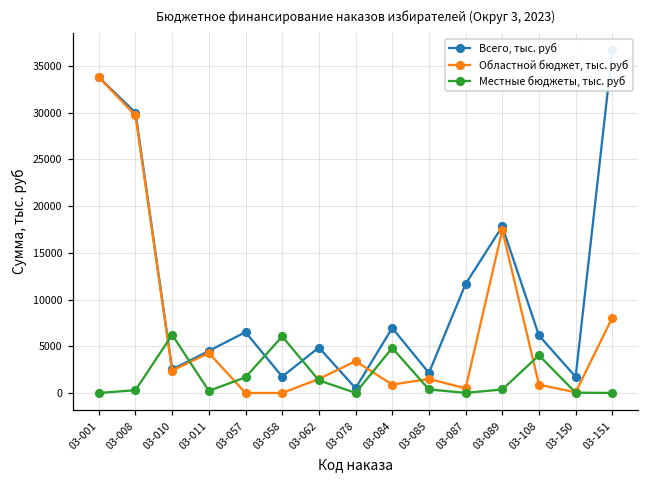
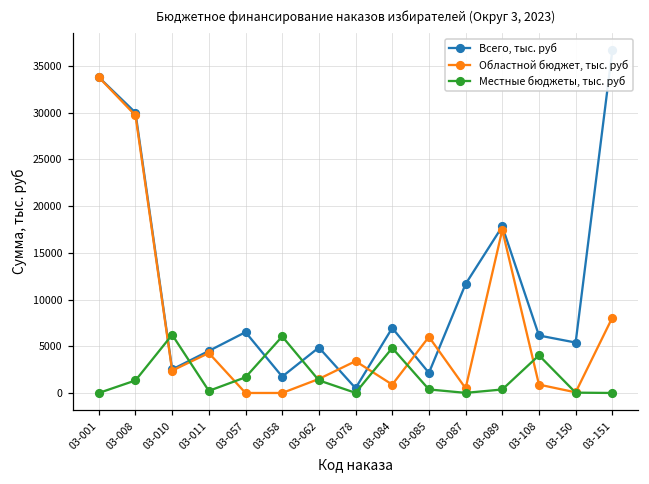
Местные бюджеты, тыс. руб, 03-008: 0 -> 1000
Областной бюджет, тыс. руб, 03-085: 2000 -> 6000
Всего, тыс. руб, 03-150: 2000 -> 5000
